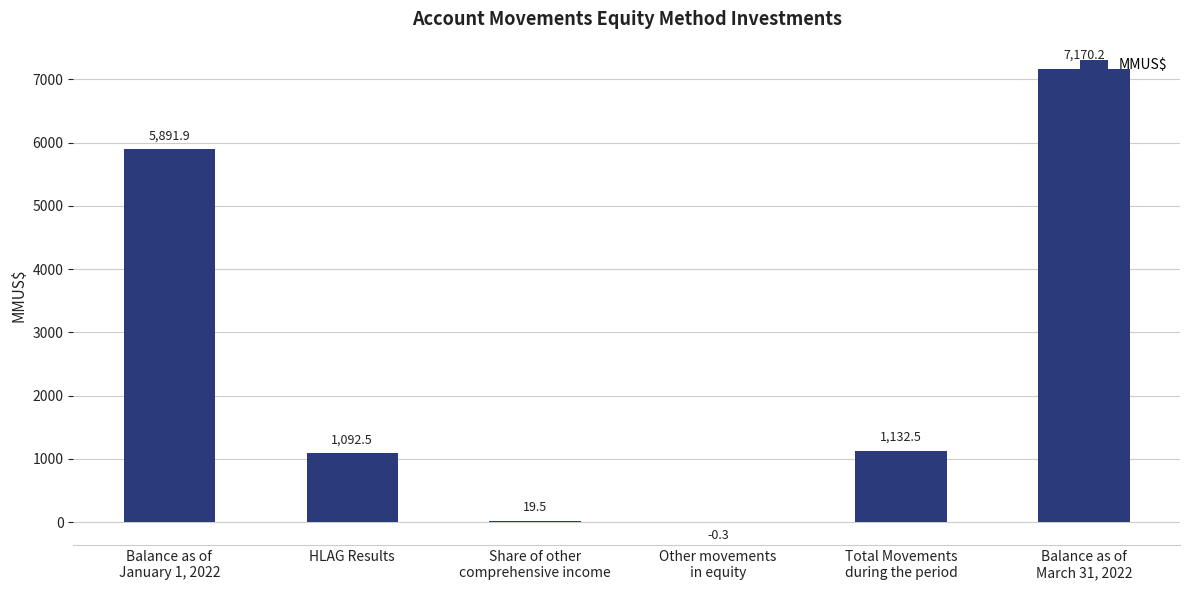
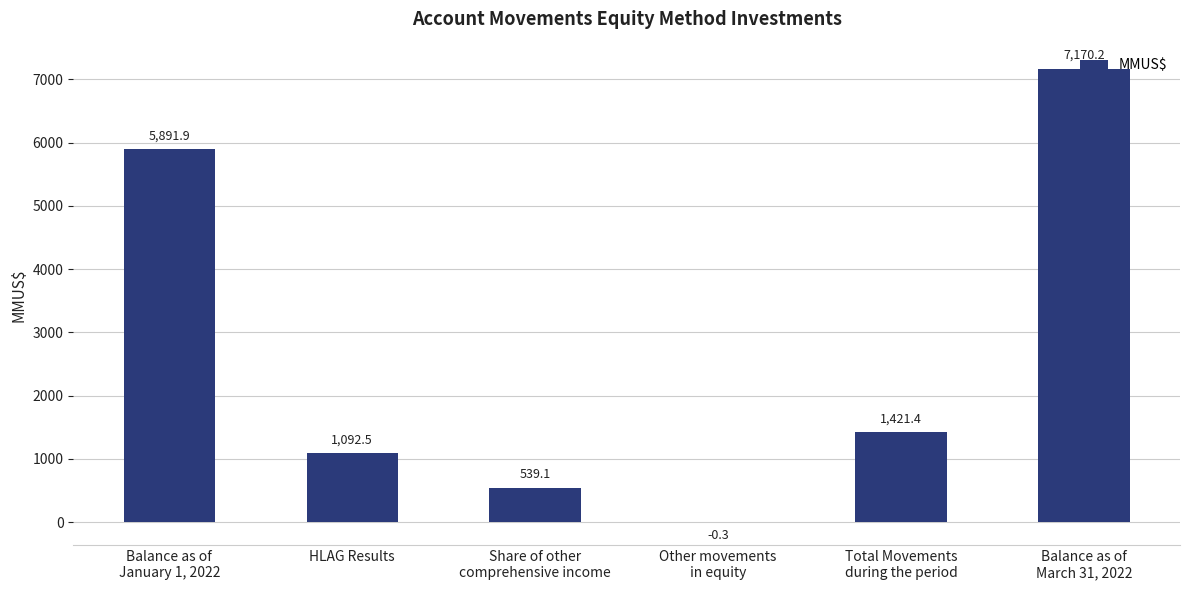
Share of other comprehensive income: 19.5 -> 539.1
Total Movements during the period: 1,132.5 -> 1,421.4
